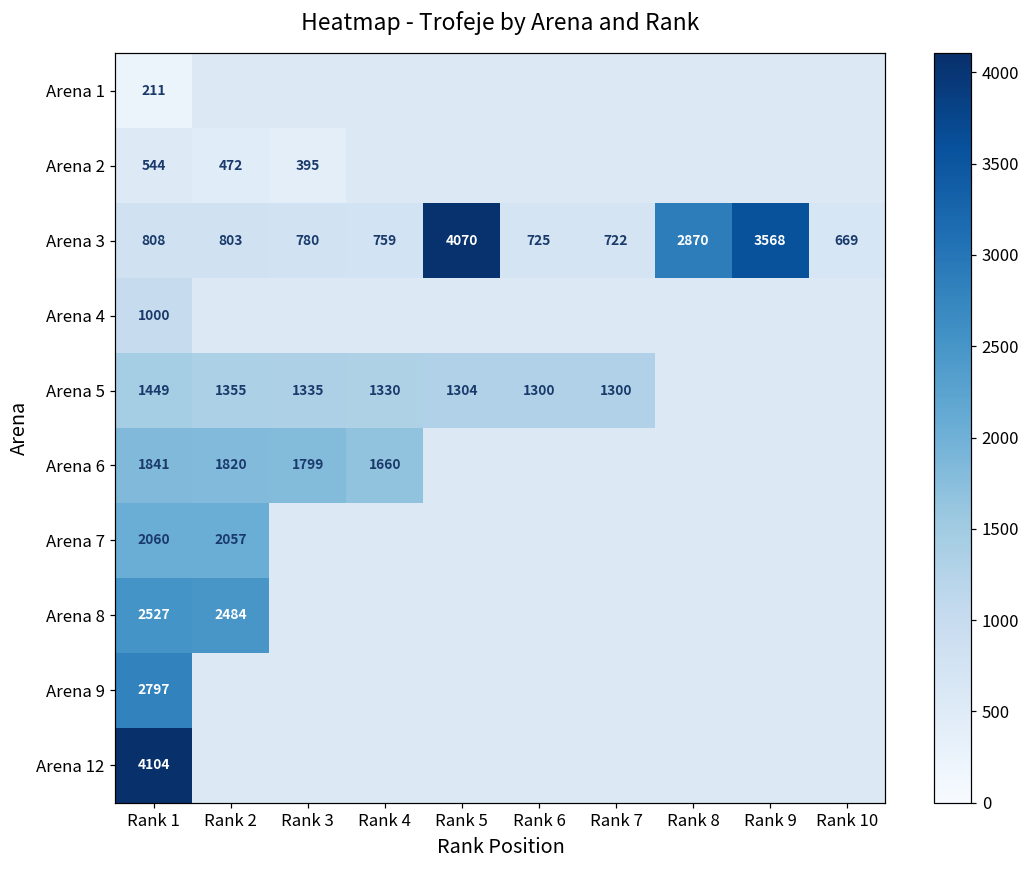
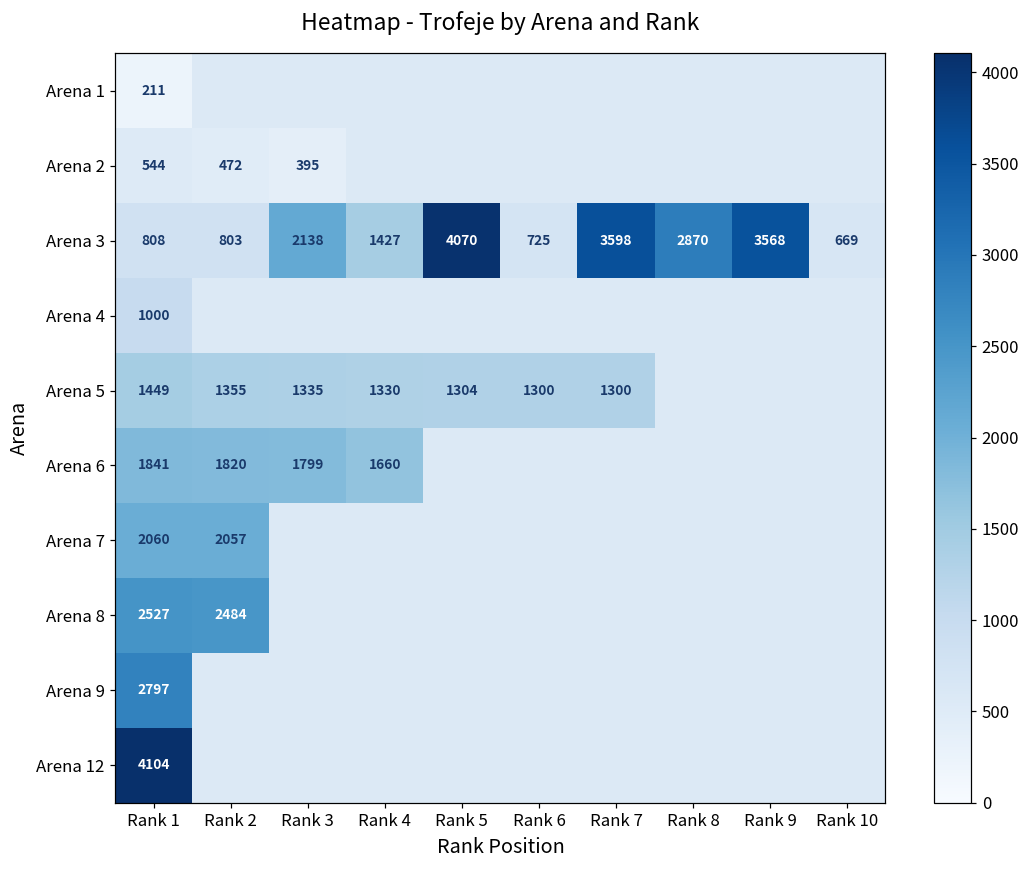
Arena 3, Rank 3: 780 -> 2138
Arena 3, Rank 4: 759 -> 1427
Arena 3, Rank 7: 722 -> 3598
